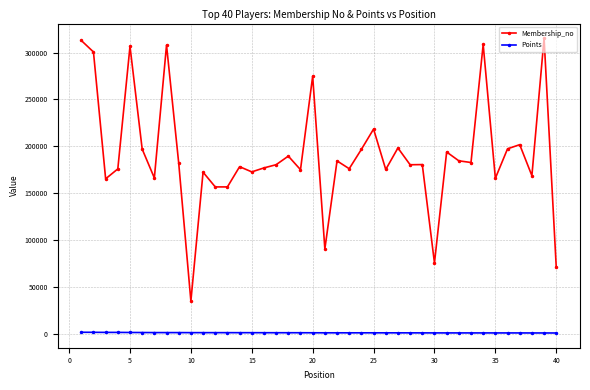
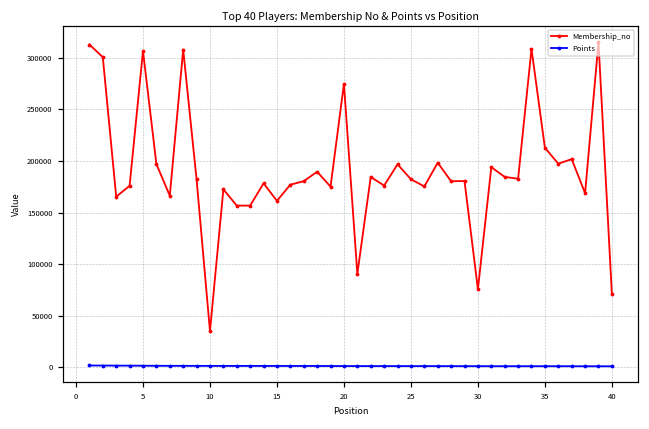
Membership_no, 15: 170000 -> 160000
Membership_no, 25: 220000 -> 180000
Membership_no, 35: 170000 -> 210000
